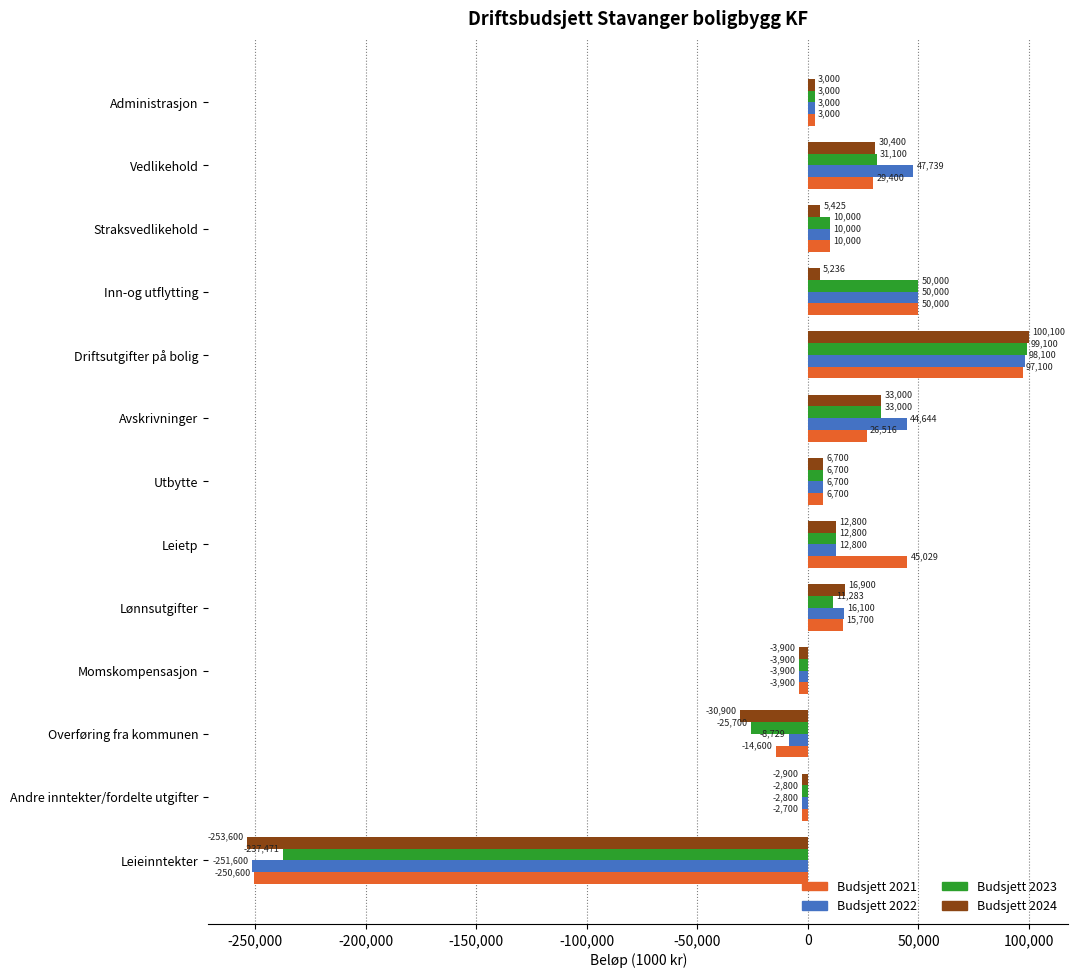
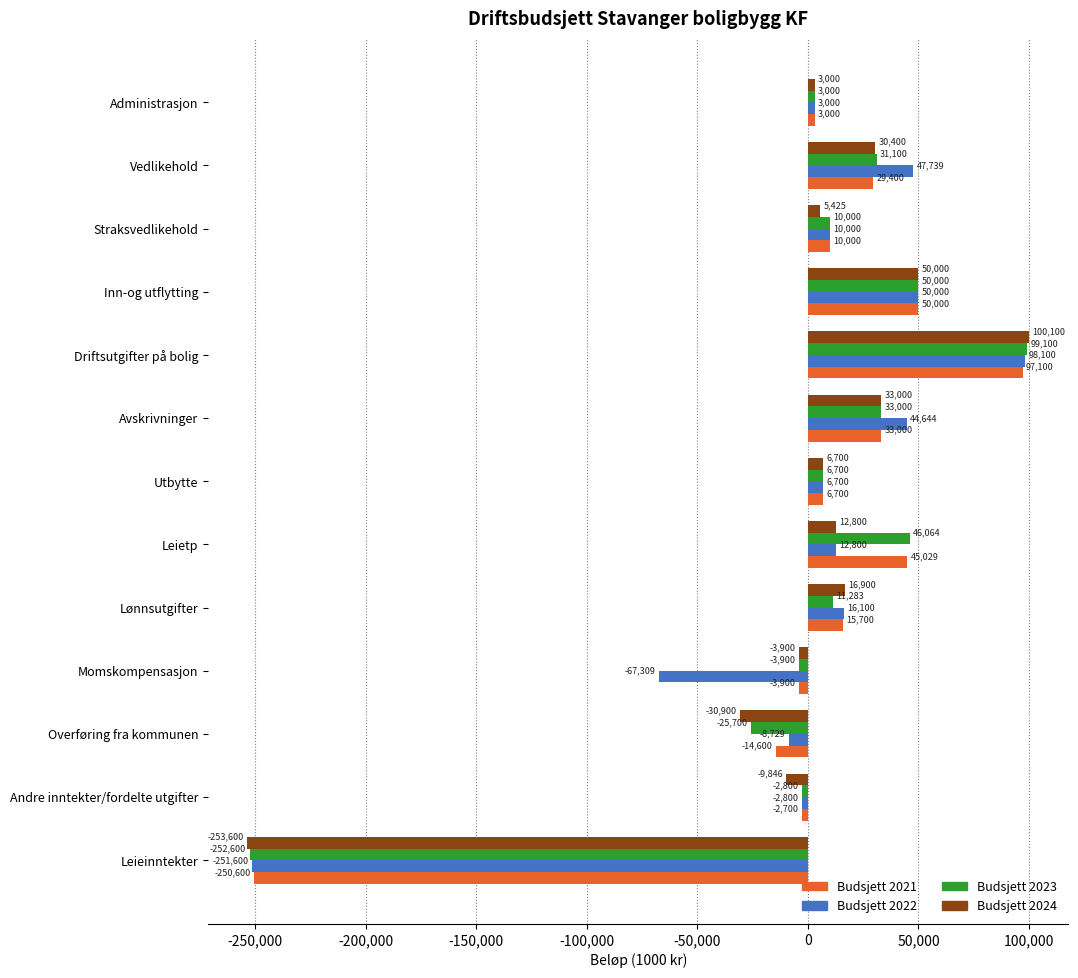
Budsjett 2024, Inn-og utflytting: 5,236 -> 50,000
Budsjett 2021, Avskrivninger: 26,516 -> 33,000
Budsjett 2023, Leietp: 12,800 -> 46,064
Budsjett 2022, Momskompensasjon: -3,900 -> -67,309
Budsjett 2024, Andre inntekter/fordelte utgifter: -2,900 -> -9,846
Budsjett 2023, Leieinntekter: -237,471 -> -252,600
